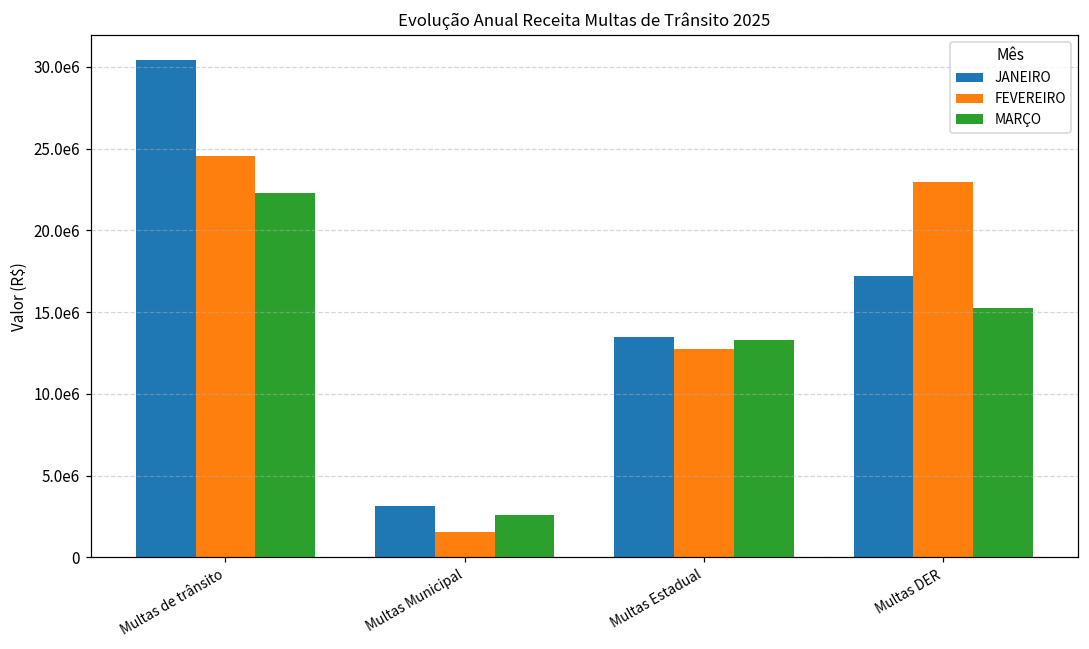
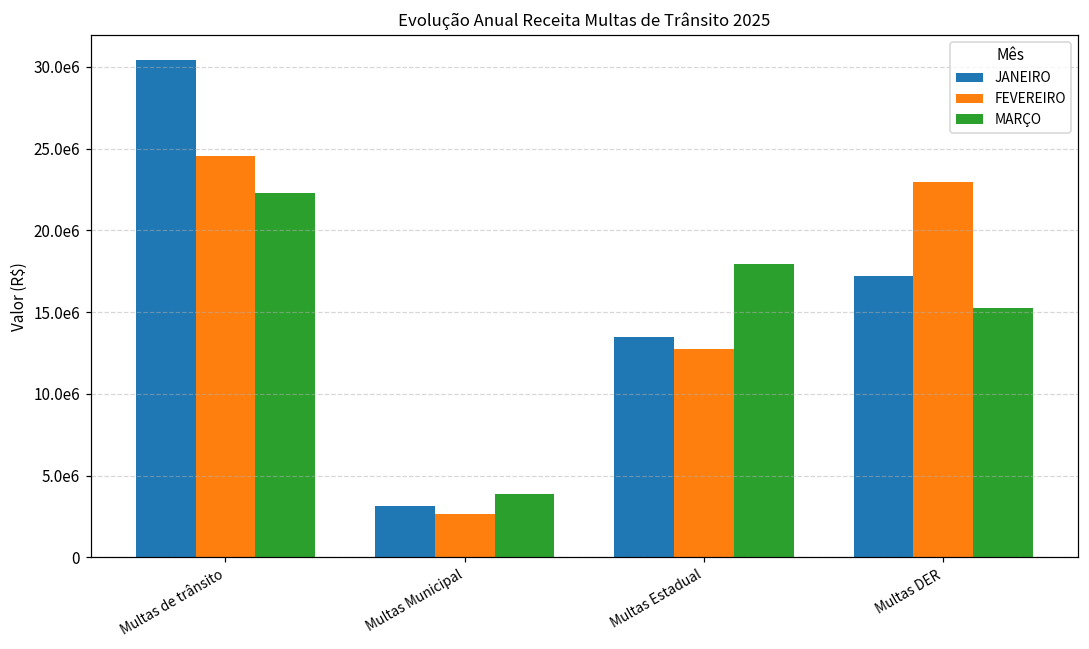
FEVEREIRO, Multas Municipal: 1500000 -> 2700000
MARÇO, Multas Municipal: 2600000 -> 3900000
MARÇO, Multas Estadual: 13300000 -> 17900000
